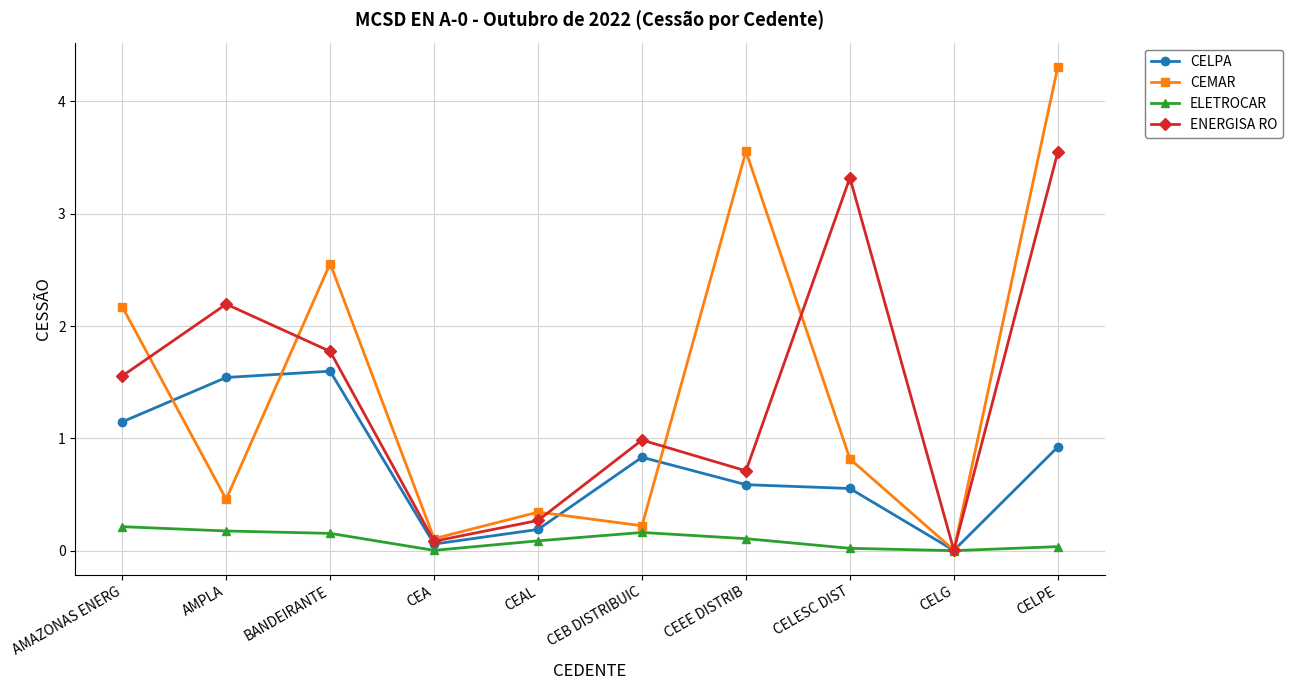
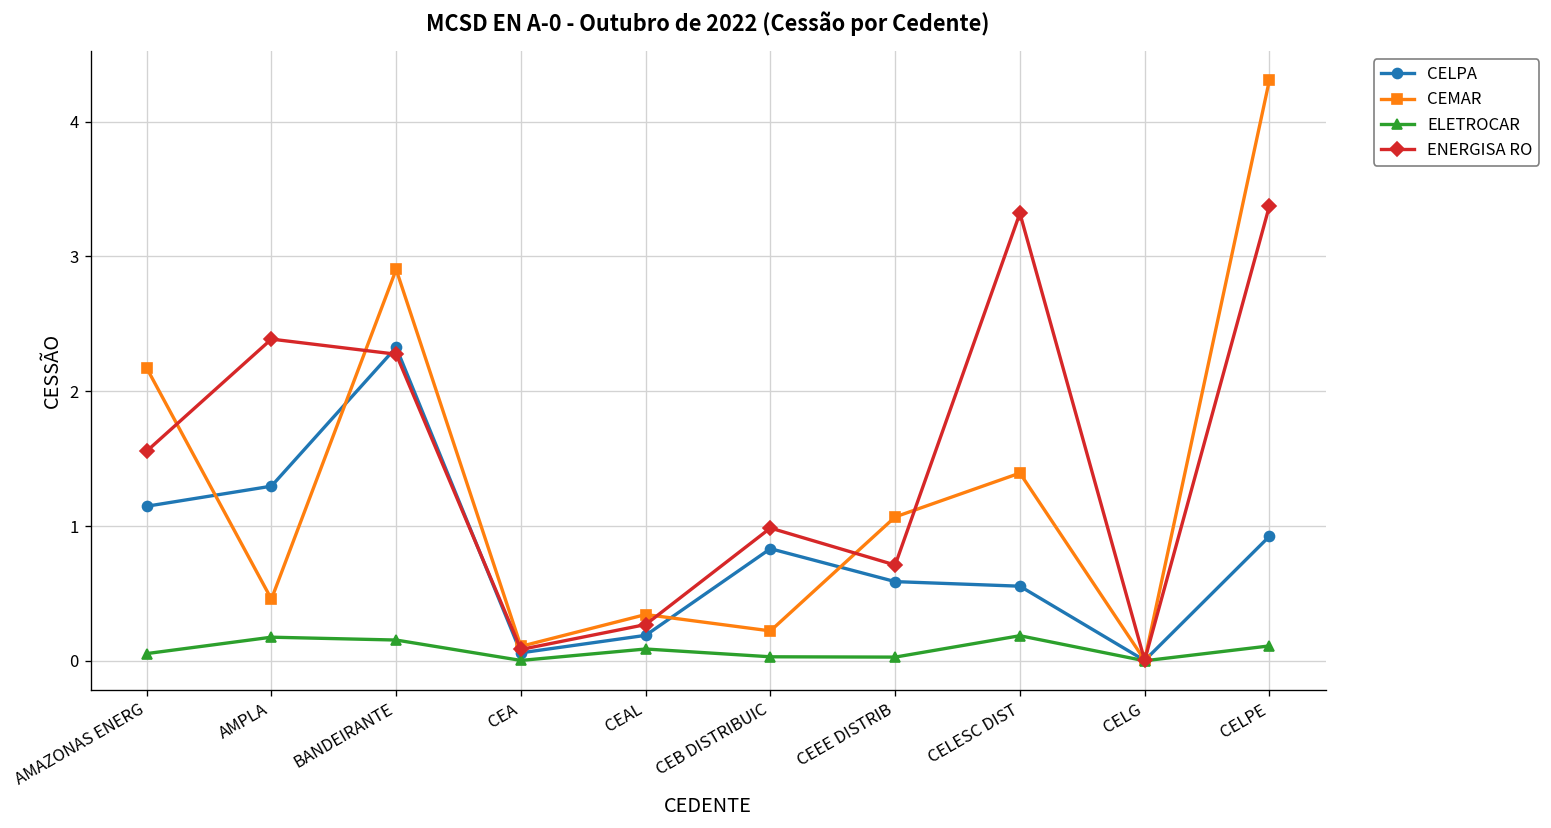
ELETROCAR, AMAZONAS ENERG: 0.21 -> 0.05
CELPA, AMPLA: 1.54 -> 1.30
ENERGISA RO, AMPLA: 2.19 -> 2.39
CELPA, BANDEIRANTE: 1.60 -> 2.33
CEMAR, BANDEIRANTE: 2.56 -> 2.90
ENERGISA RO, BANDEIRANTE: 1.77 -> 2.27
ELETROCAR, CEB DISTRIBUIC: 0.16 -> 0.03
CEMAR, CEEE DISTRIB: 3.56 -> 1.07
ELETROCAR, CEEE DISTRIB: 0.11 -> 0.03
CEMAR, CELESC DIST: 0.82 -> 1.39
ELETROCAR, CELESC DIST: 0.02 -> 0.19
ELETROCAR, CELPE: 0.04 -> 0.11
ENERGISA RO, CELPE: 3.55 -> 3.37
